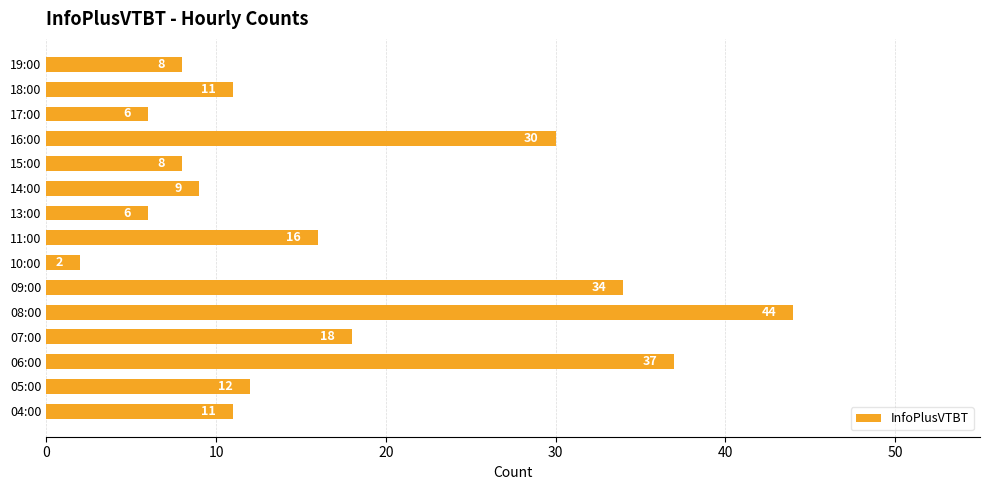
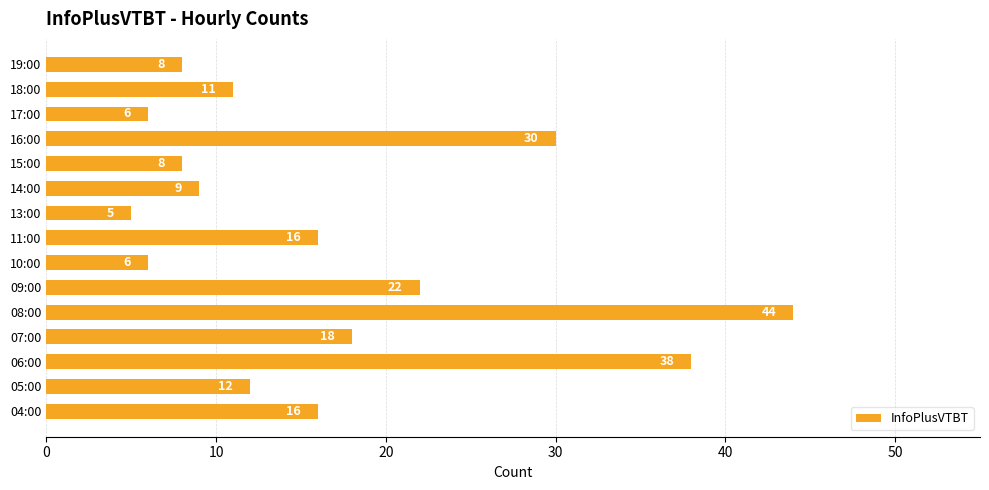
13:00: 6 -> 5
10:00: 2 -> 6
09:00: 34 -> 22
06:00: 37 -> 38
04:00: 11 -> 16
